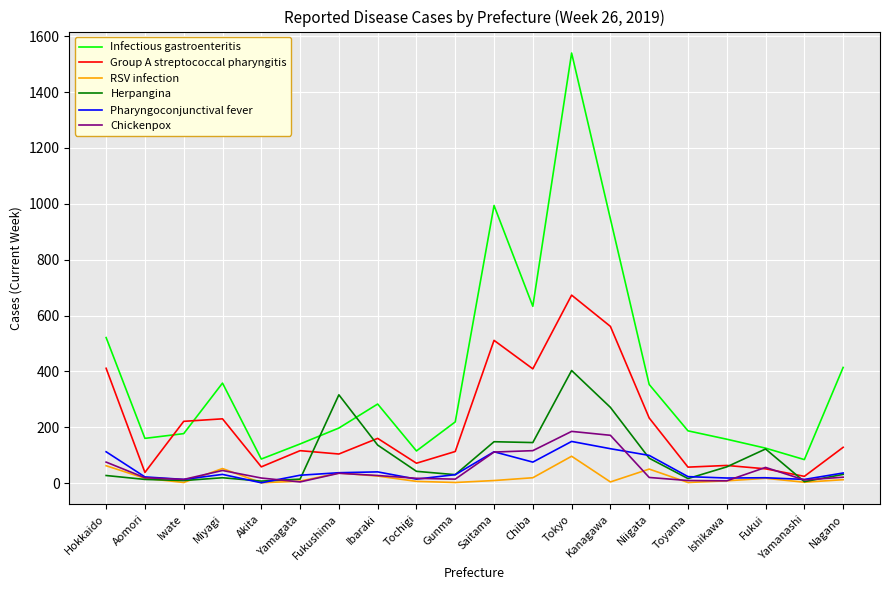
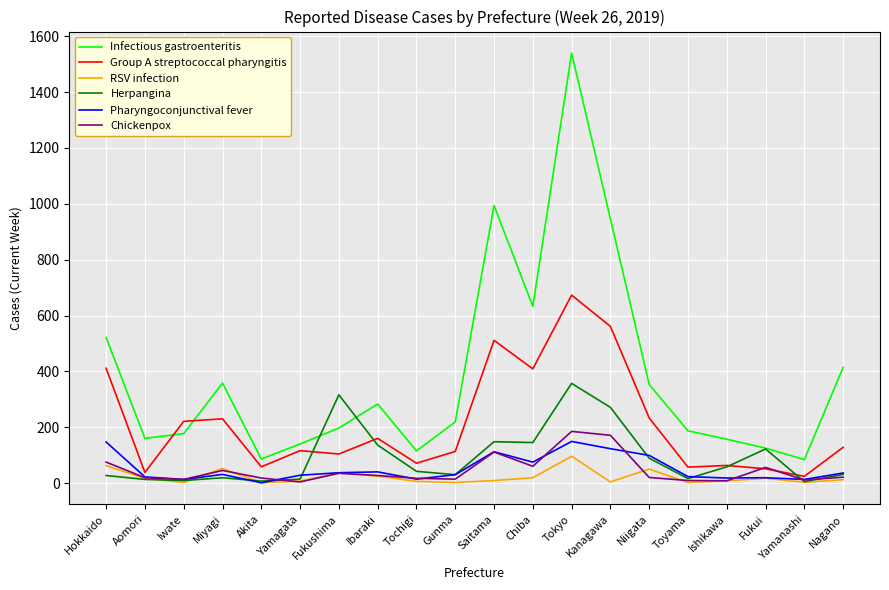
Pharyngoconjunctival fever, Hokkaido: 110 -> 150
Chickenpox, Chiba: 120 -> 60
Herpangina, Tokyo: 400 -> 360
